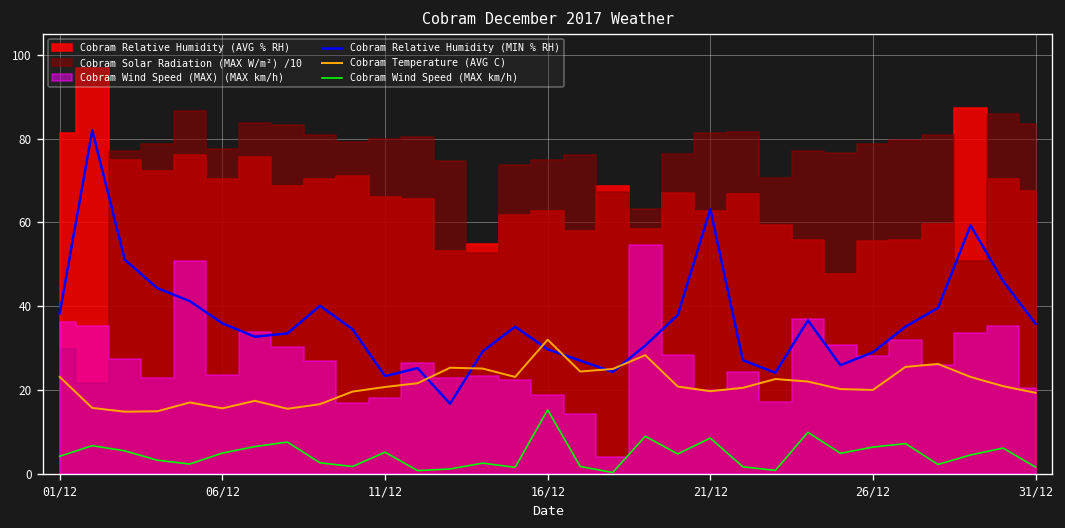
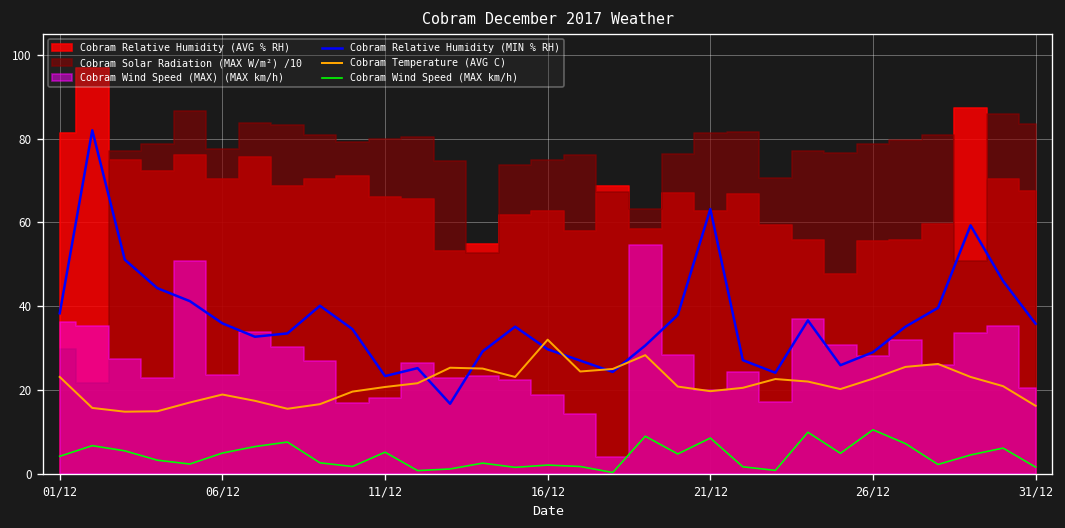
Cobram Temperature (AVG C), 06/12: 16 -> 19
Cobram Wind Speed (MAX km/h), 16/12: 15 -> 2
Cobram Temperature (AVG C), 26/12: 20 -> 23
Cobram Wind Speed (MAX km/h), 26/12: 6 -> 10
Cobram Temperature (AVG C), 31/12: 19 -> 16
